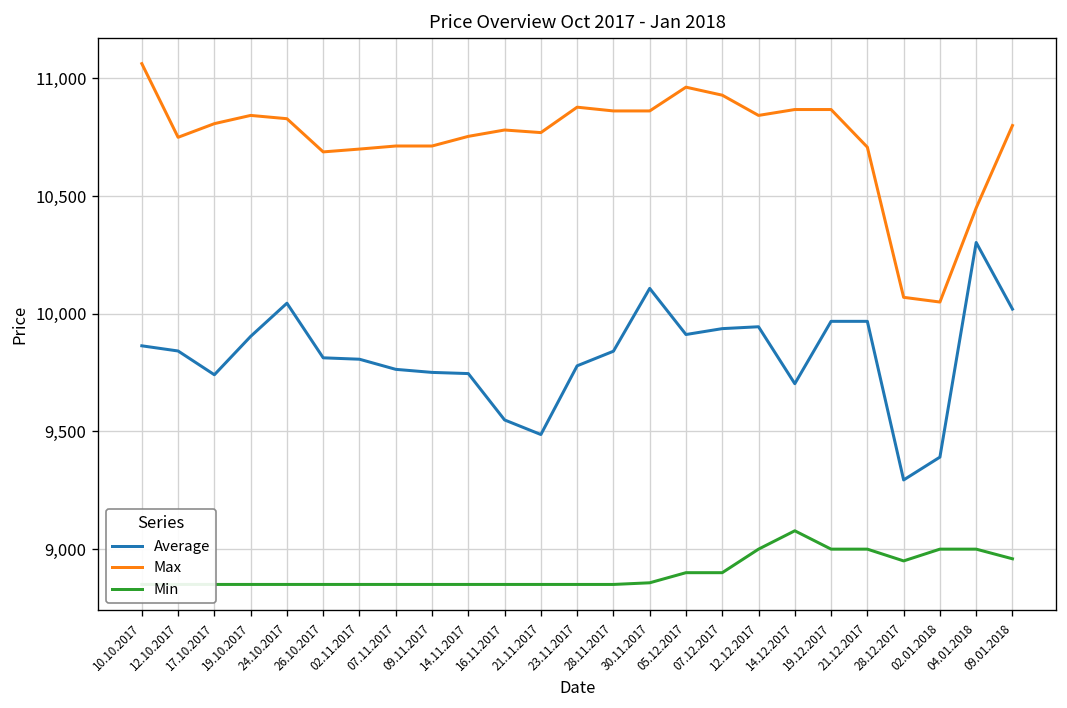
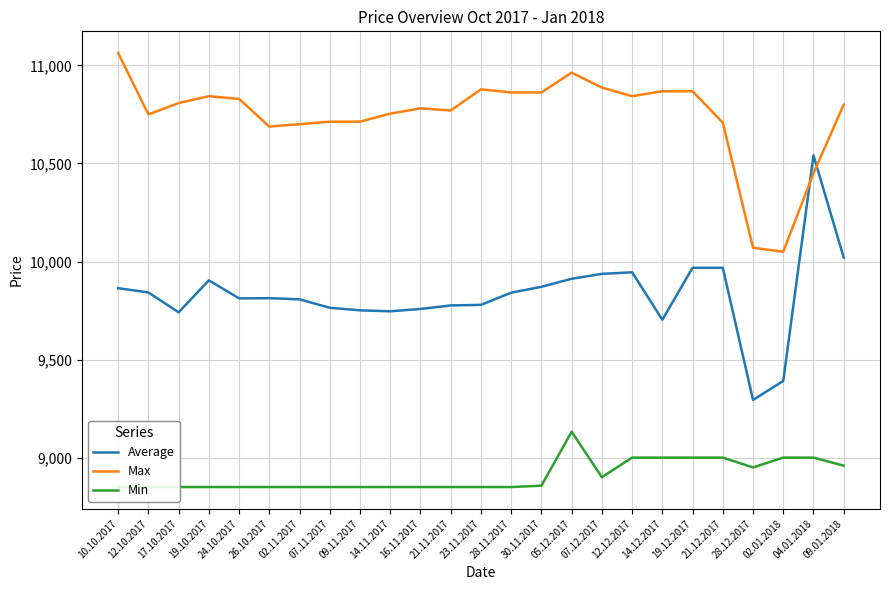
Average, 24.10.2017: 10,050 -> 9,810
Average, 16.11.2017: 9,550 -> 9,760
Average, 21.11.2017: 9,490 -> 9,780
Average, 30.11.2017: 10,110 -> 9,870
Min, 05.12.2017: 8,900 -> 9,130
Max, 07.12.2017: 10,930 -> 10,890
Min, 14.12.2017: 9,080 -> 9,000
Average, 04.01.2018: 10,300 -> 10,540
